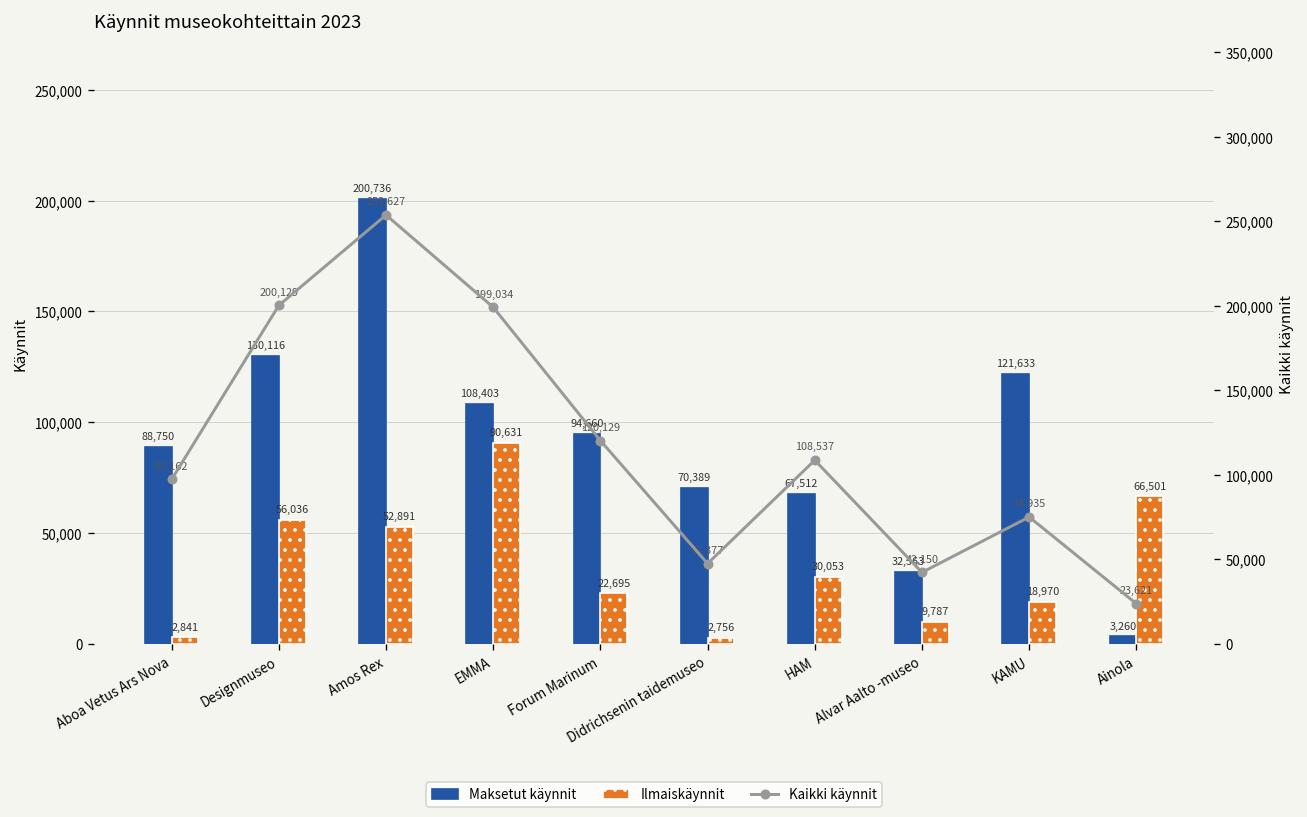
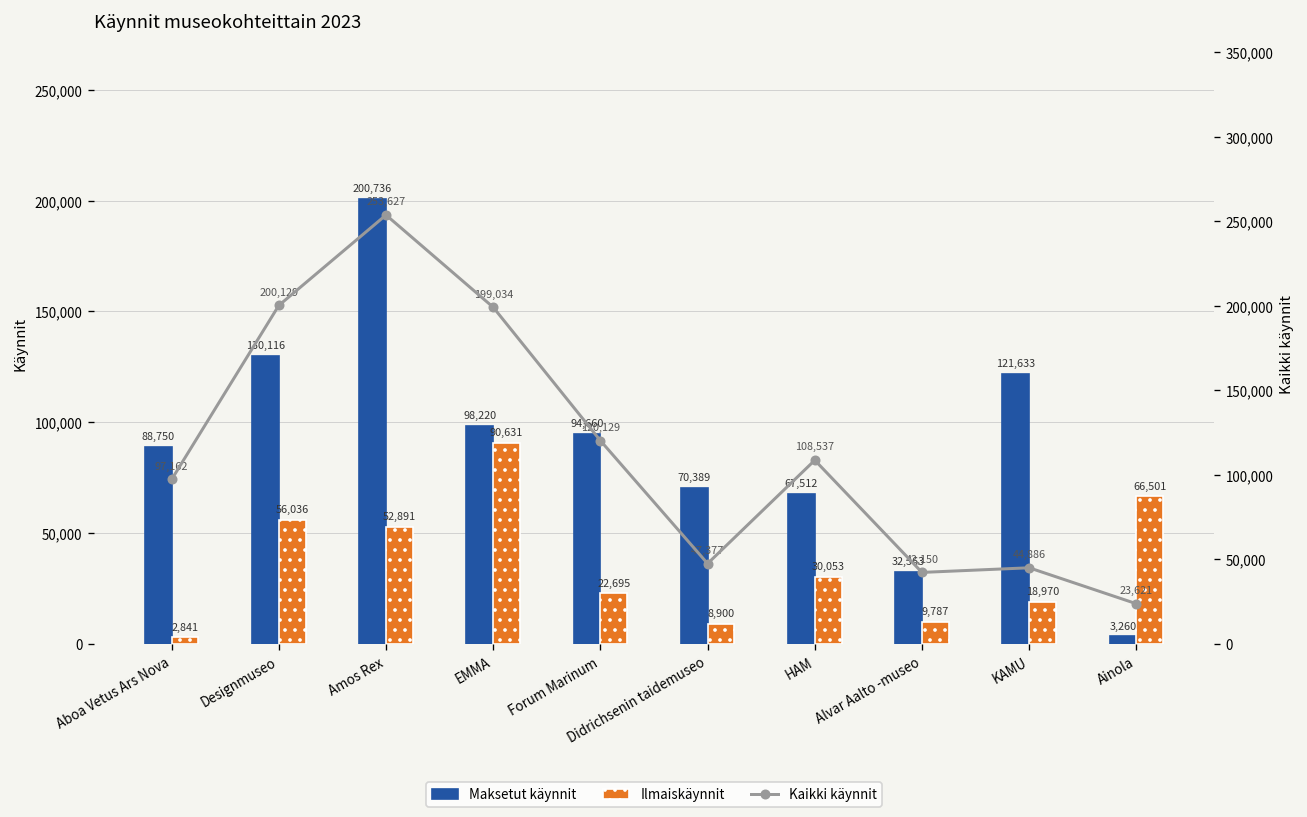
Maksetut käynnit, EMMA: 108,403 -> 98,220
Ilmaiskäynnit, Didrichsenin taidemuseo: 2,756 -> 8,900
Kaikki käynnit, KAMU: 74,935 -> 44,886
